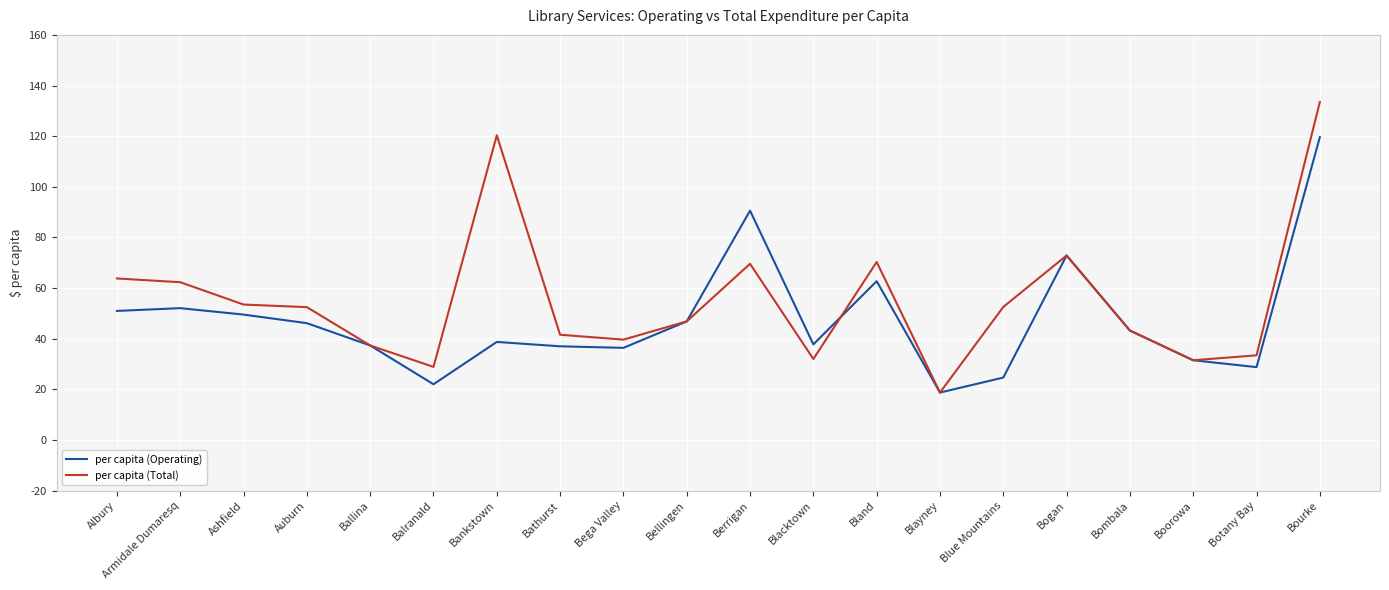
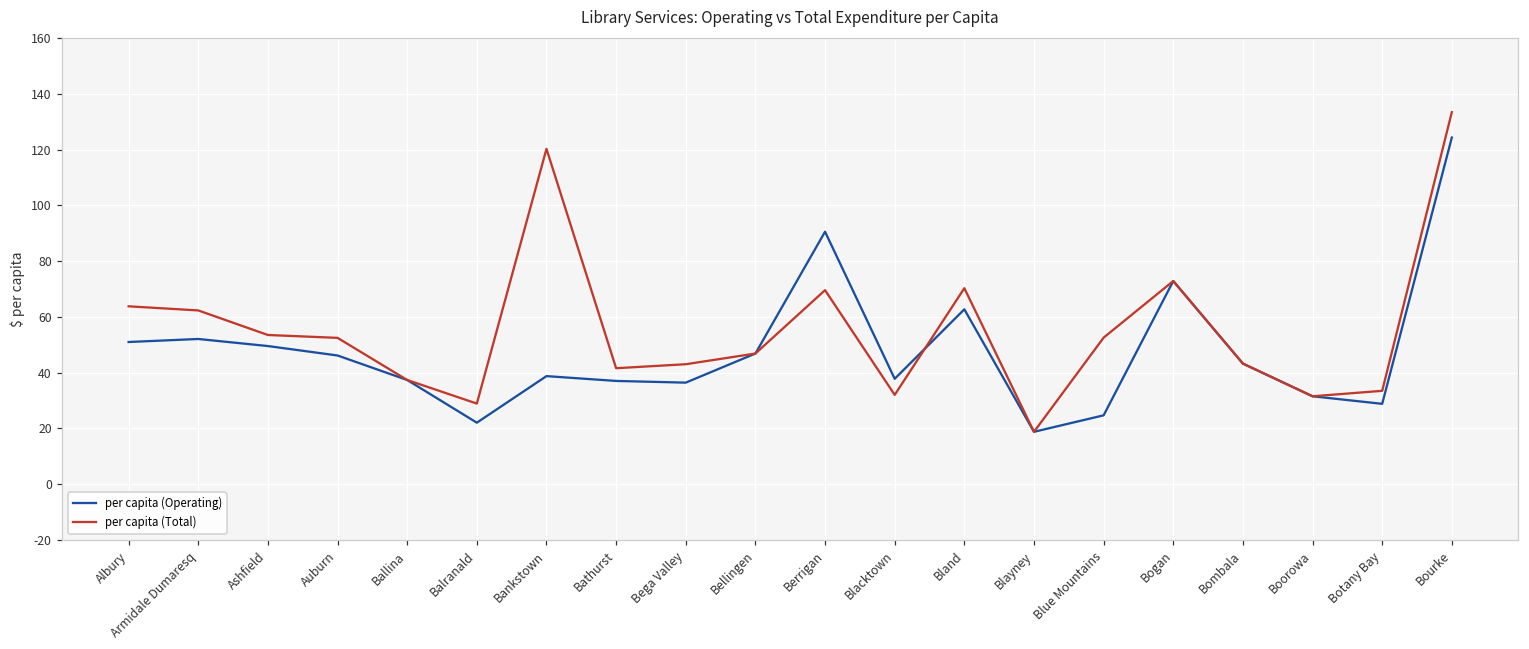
per capita (Total), Bega Valley: 40 -> 43
per capita (Operating), Bourke: 120 -> 124
